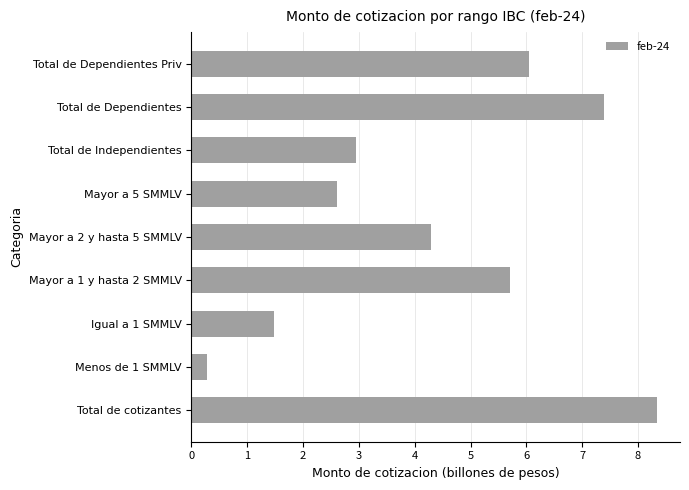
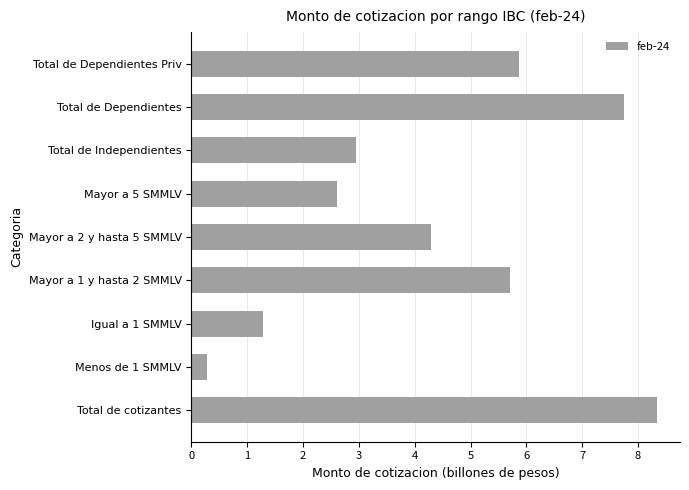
Total de Dependientes Priv: 6.0 -> 5.9
Total de Dependientes: 7.4 -> 7.7
Igual a 1 SMMLV: 1.5 -> 1.3
